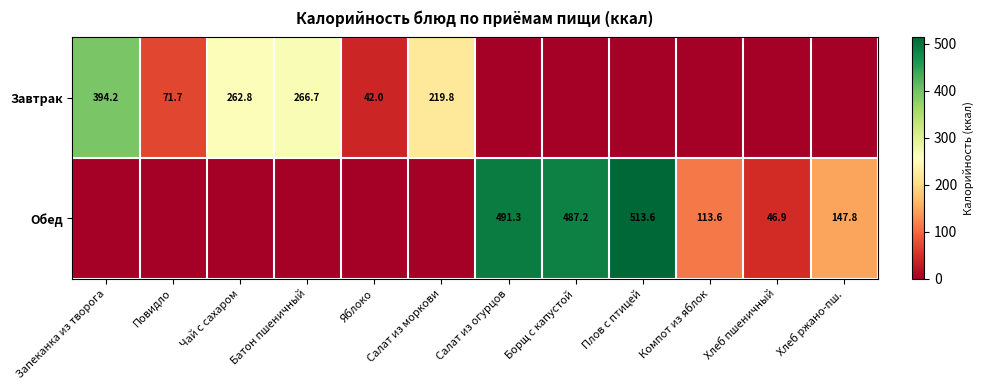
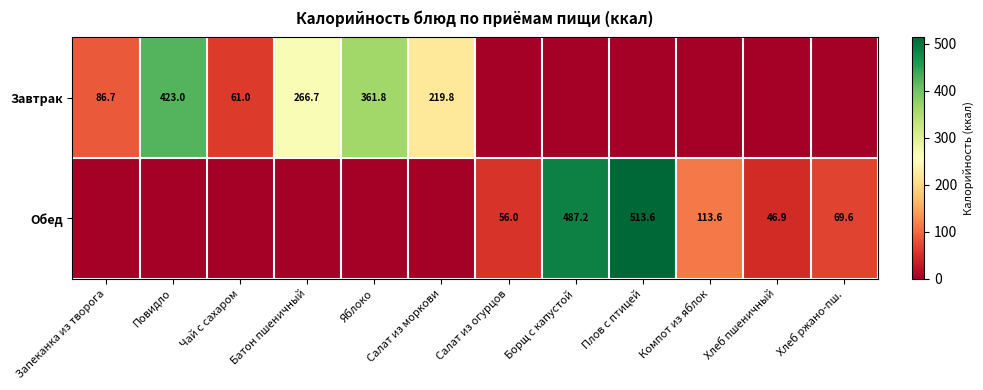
Завтрак, Запеканка из творога: 394.2 -> 86.7
Завтрак, Повидло: 71.7 -> 423.0
Завтрак, Чай с сахаром: 262.8 -> 61.0
Завтрак, Яблоко: 42.0 -> 361.8
Обед, Салат из огурцов: 491.3 -> 56.0
Обед, Хлеб ржано-пш.: 147.8 -> 69.6
